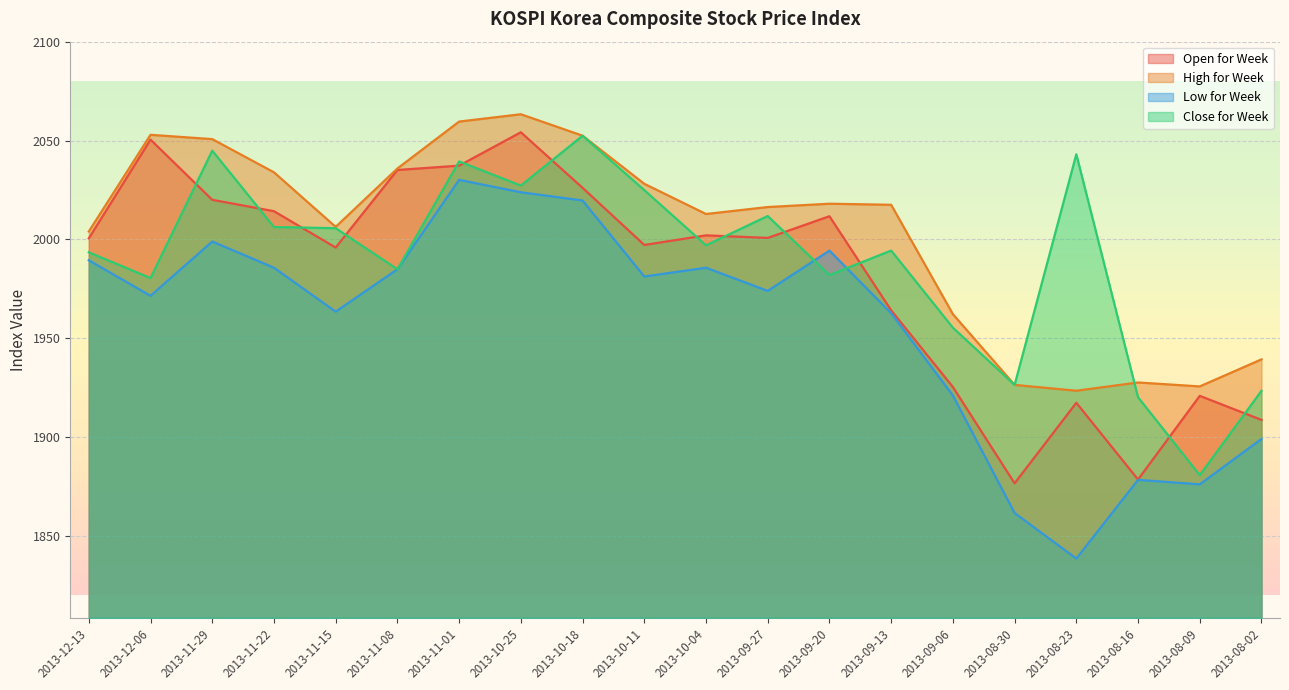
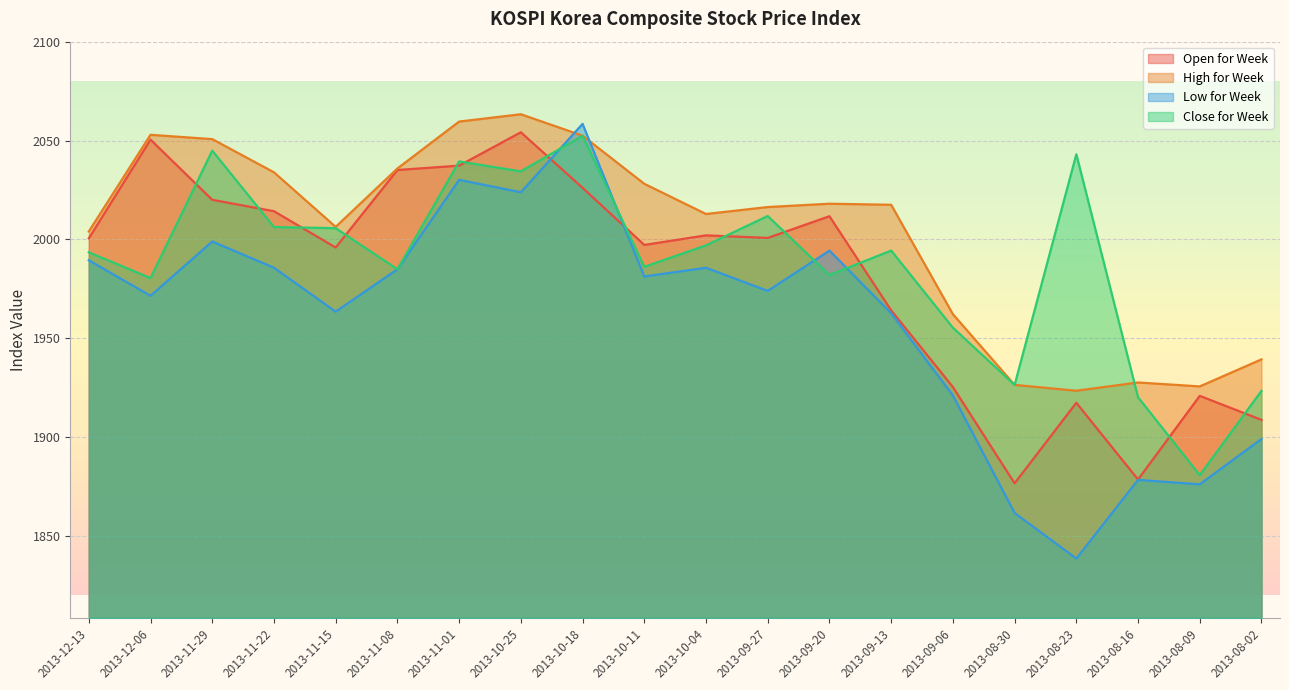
Close for Week, 2013-10-25: 2027 -> 2034
Low for Week, 2013-10-18: 2020 -> 2058
Close for Week, 2013-10-11: 2025 -> 1986
